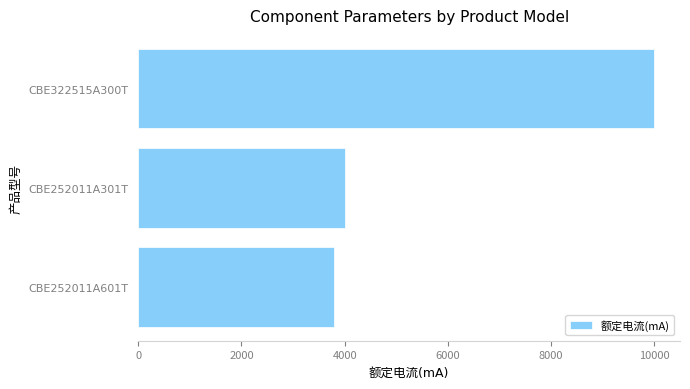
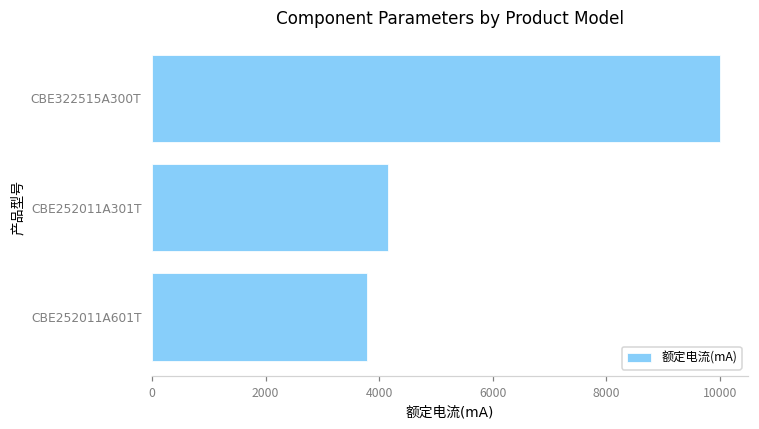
CBE252011A301T: 4000 -> 4200
